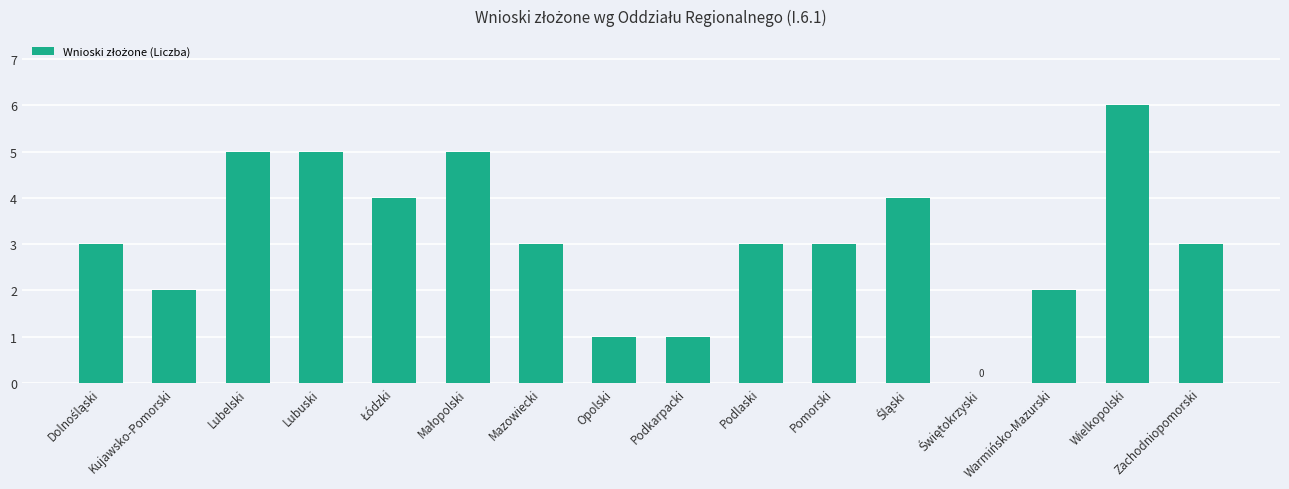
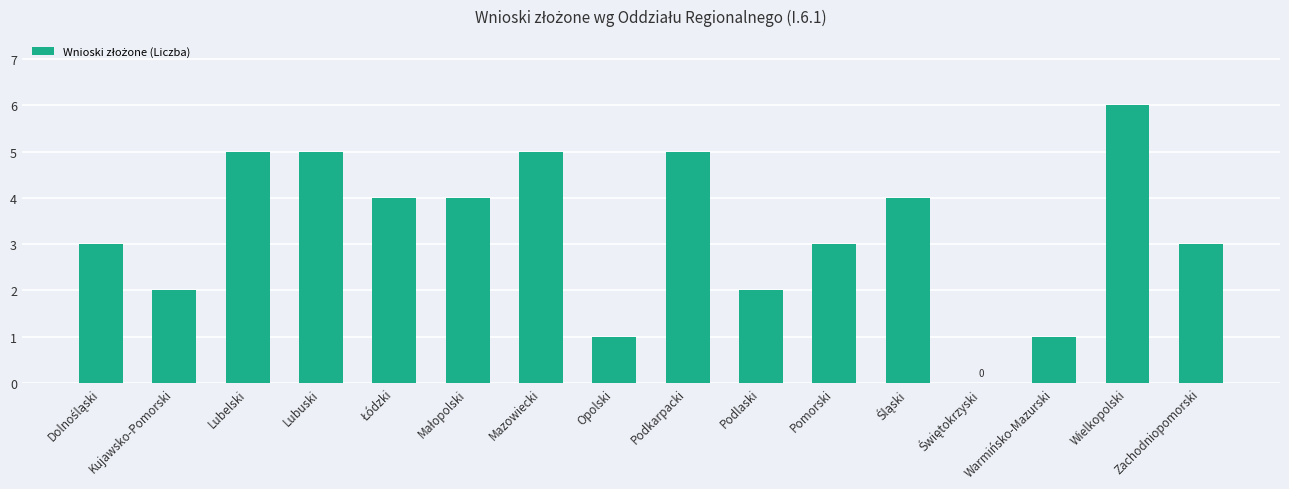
Małopolski: 5 -> 4
Mazowiecki: 3 -> 5
Podkarpacki: 1 -> 5
Podlaski: 3 -> 2
Warmińsko-Mazurski: 2 -> 1
